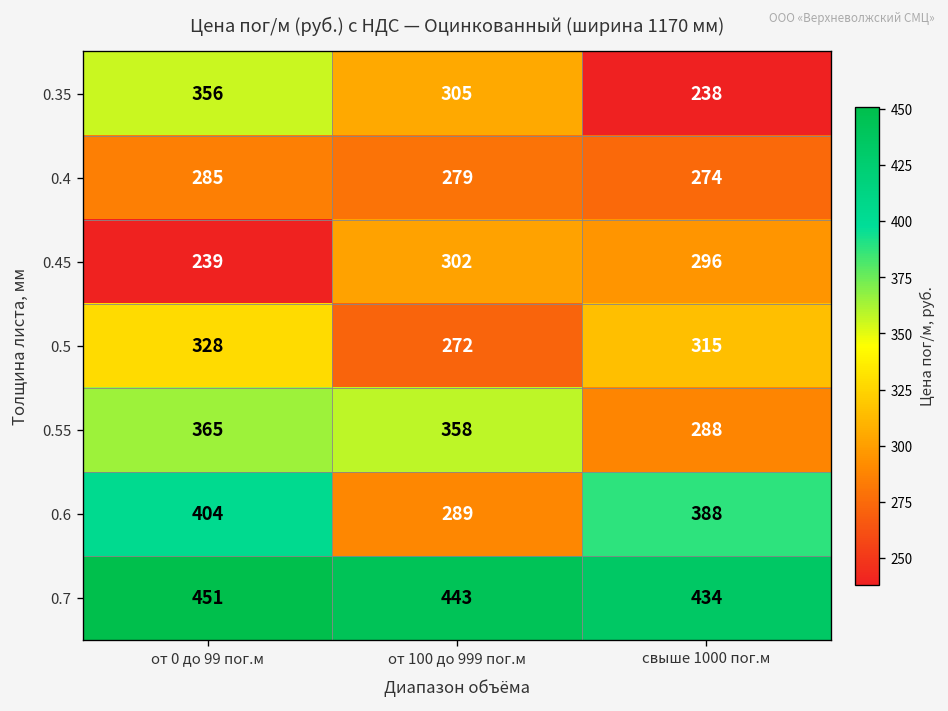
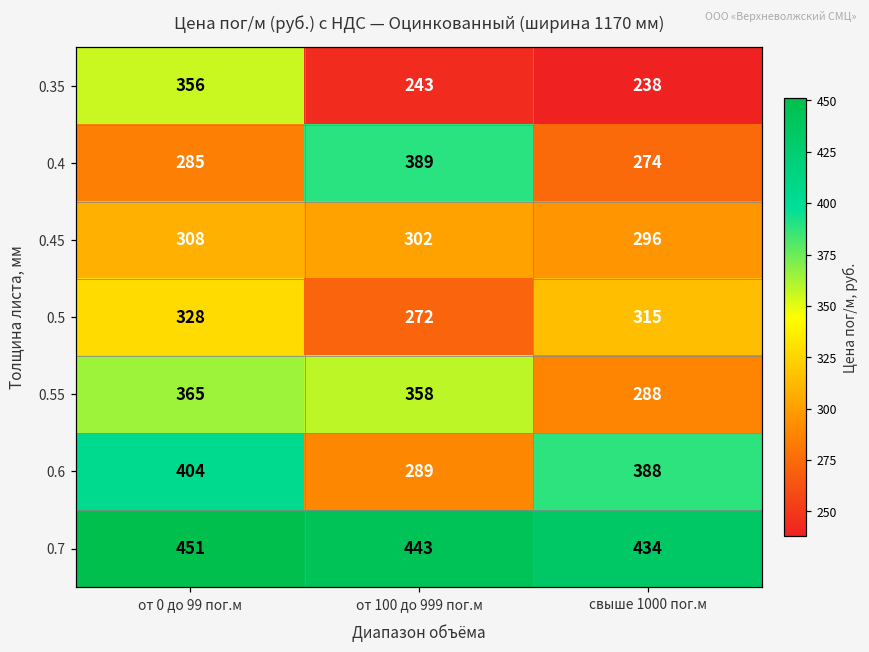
0.35, от 100 до 999 пог.м: 305 -> 243
0.4, от 100 до 999 пог.м: 279 -> 389
0.45, от 0 до 99 пог.м: 239 -> 308
